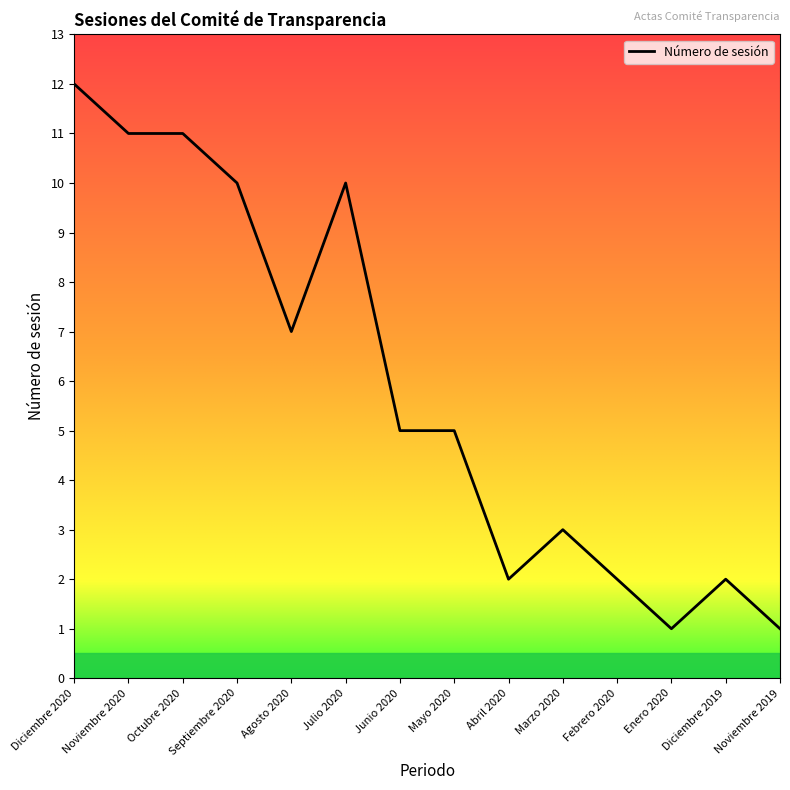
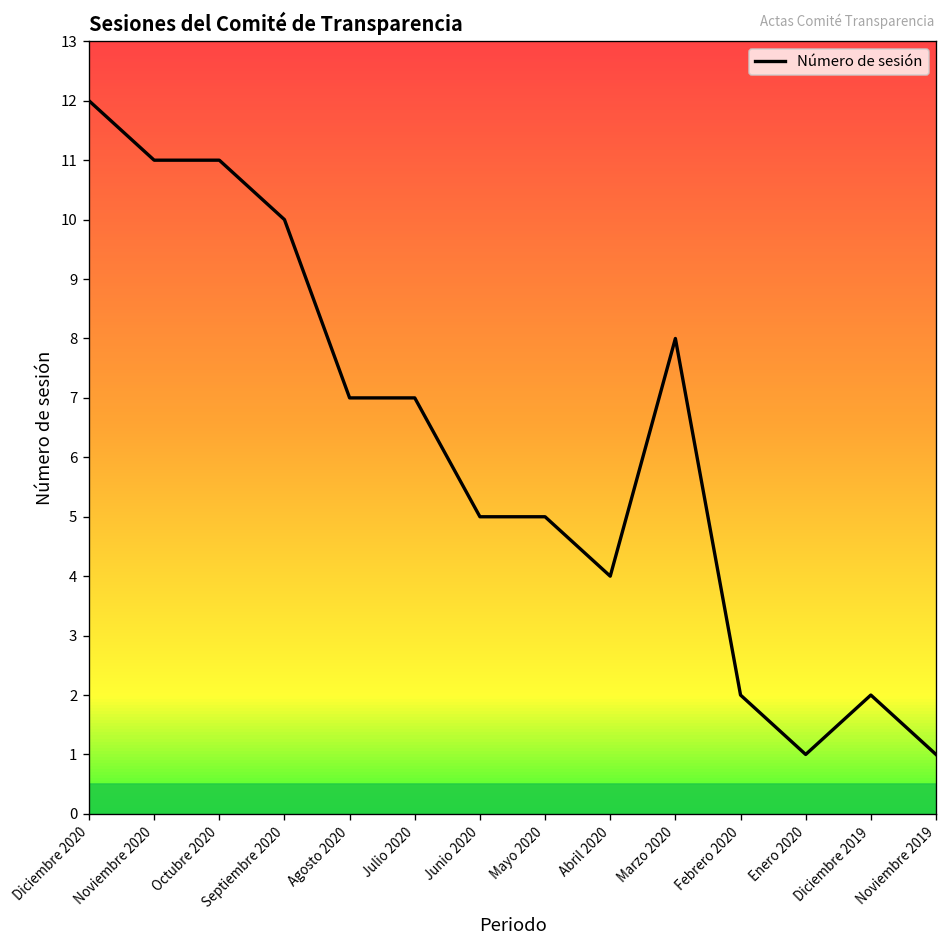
Julio 2020: 10 -> 7
Abril 2020: 2 -> 4
Marzo 2020: 3 -> 8
